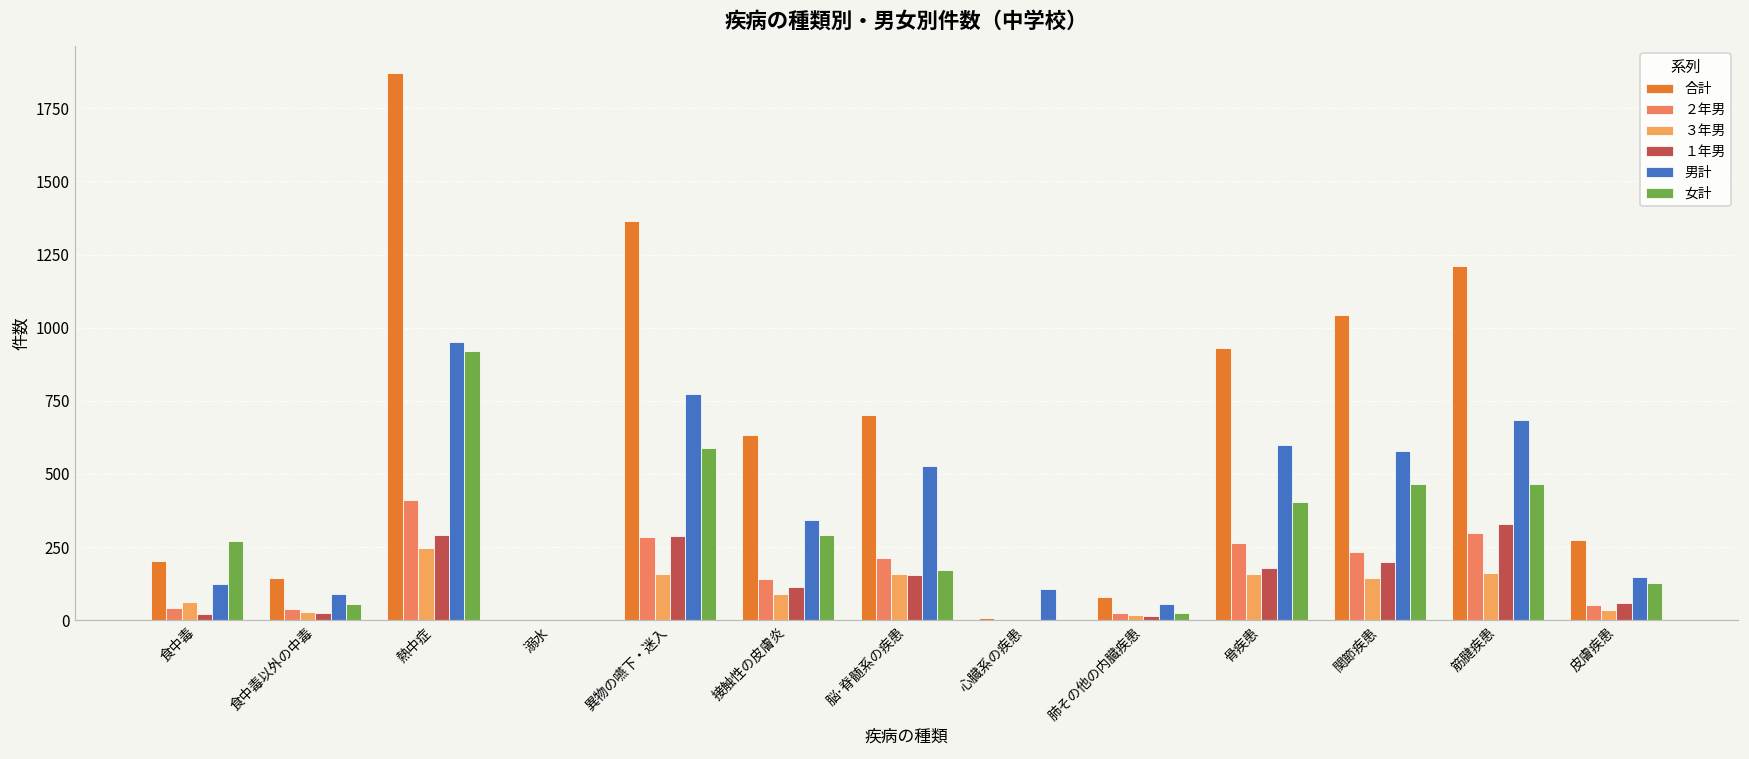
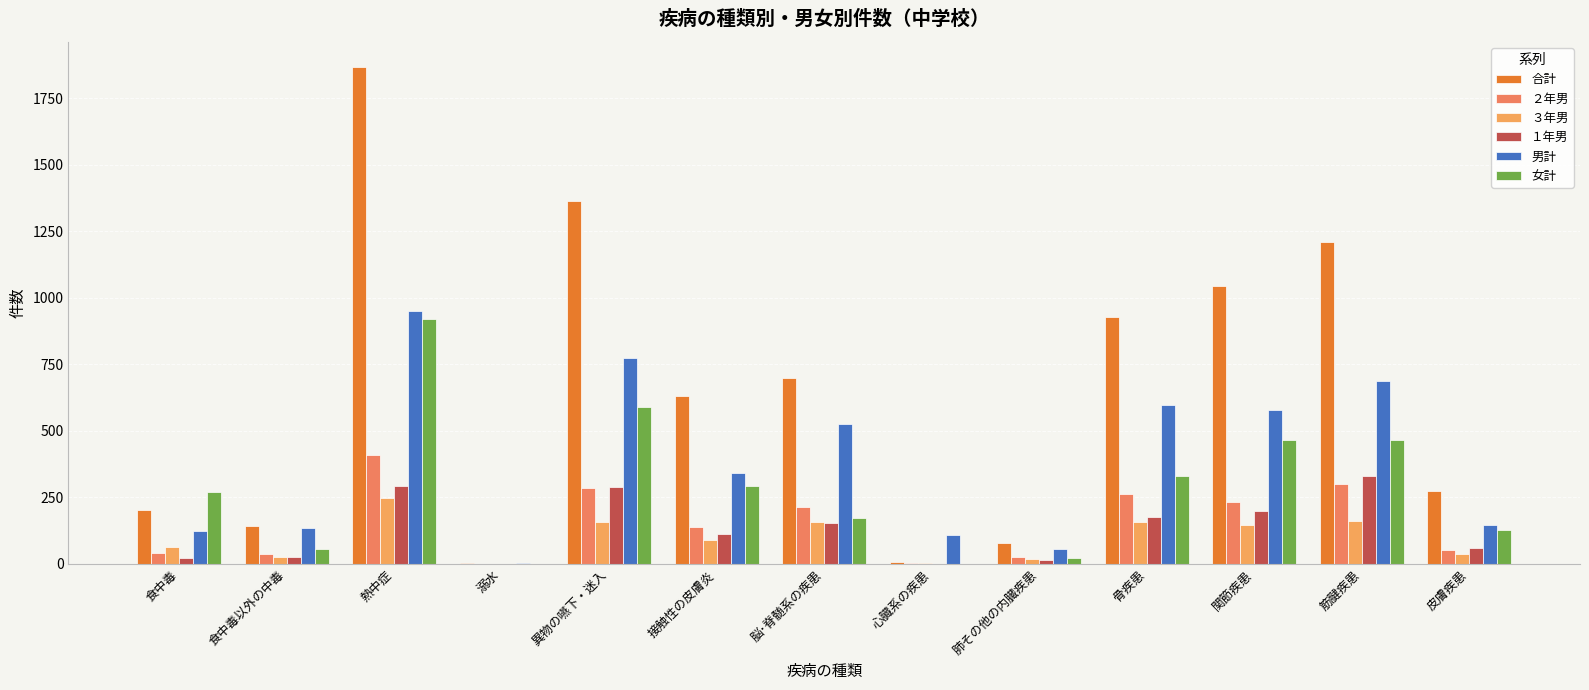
男計, 食中毒以外の中毒: 90 -> 140
女計, 骨疾患: 400 -> 330
